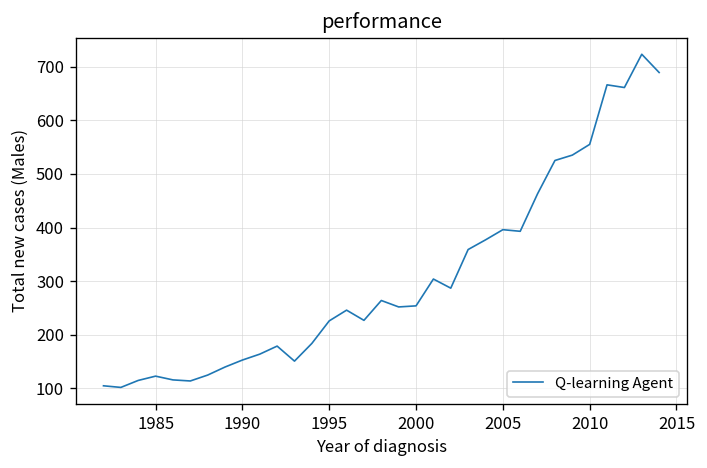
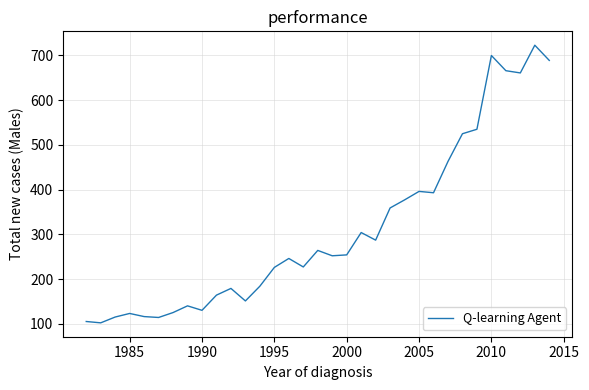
1990: 150 -> 130
2010: 560 -> 700
